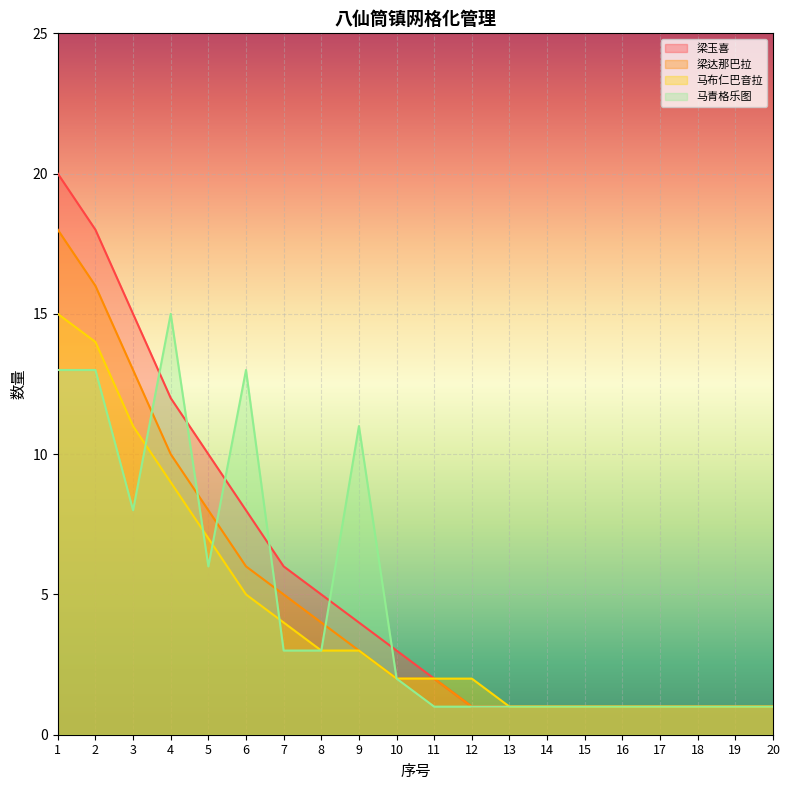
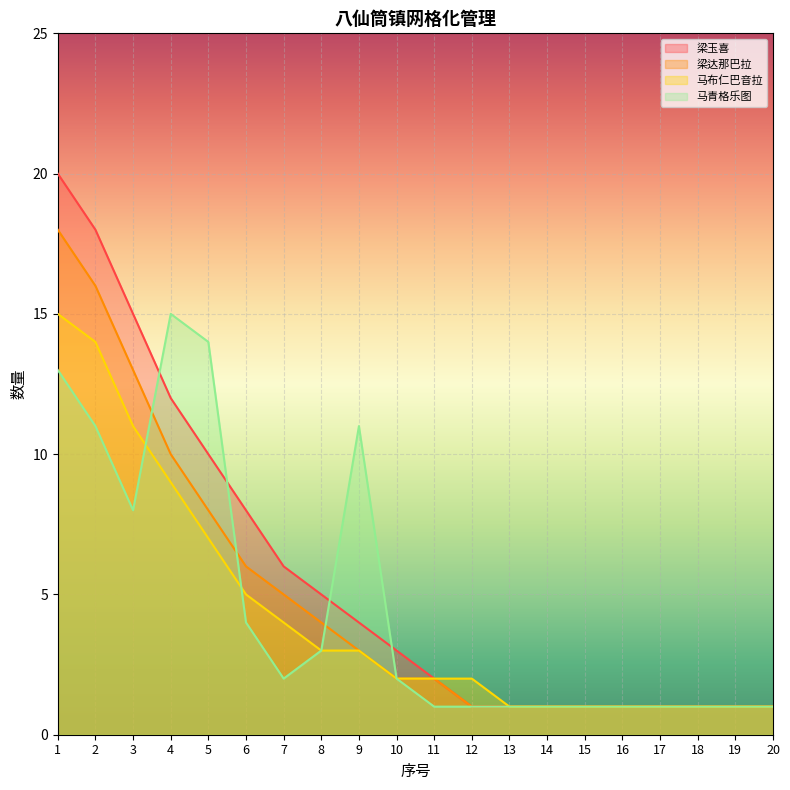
马青格乐图, 2: 13 -> 11
马青格乐图, 5: 6 -> 14
马青格乐图, 6: 13 -> 4
马青格乐图, 7: 3 -> 2
